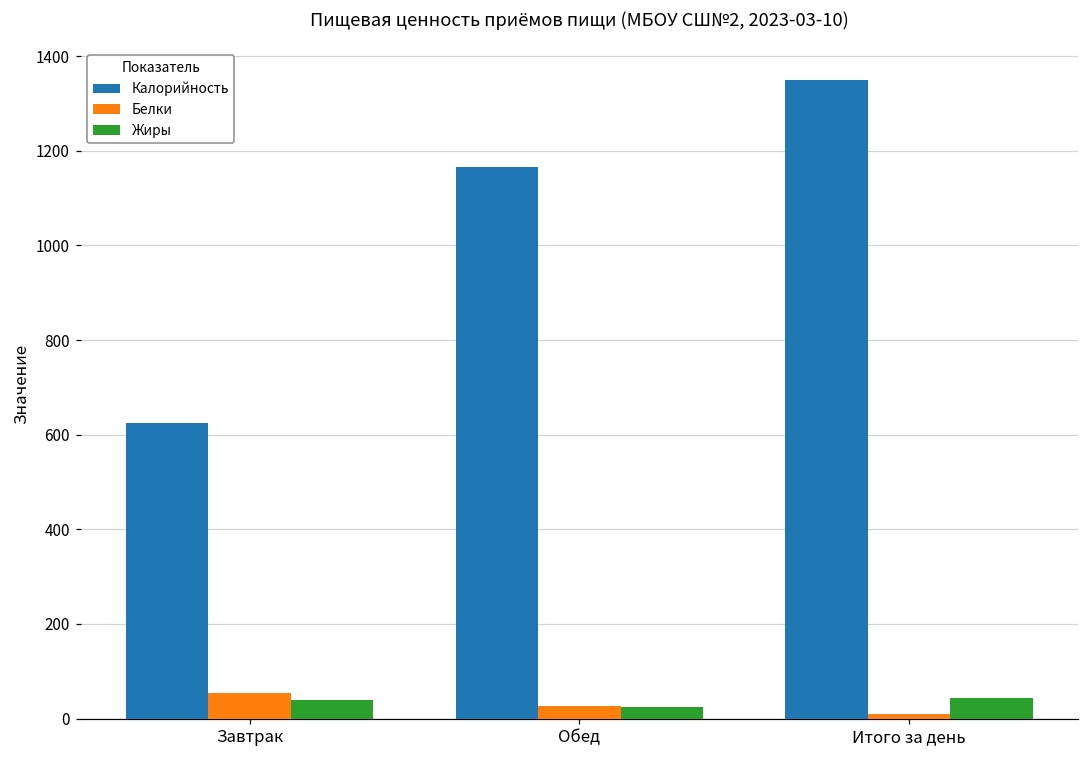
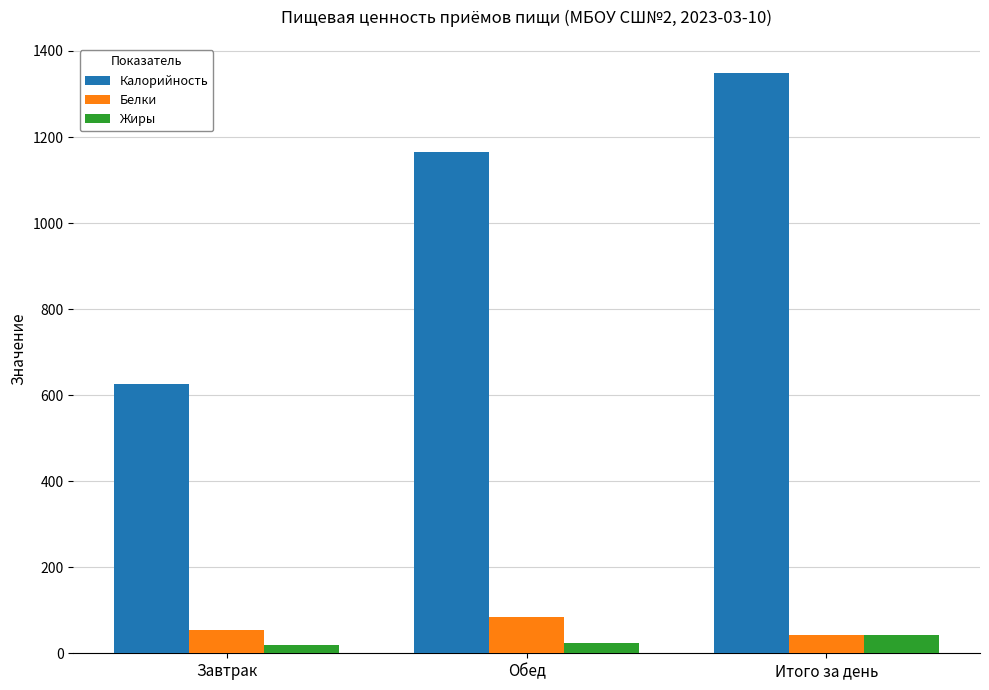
Жиры, Завтрак: 40 -> 20
Белки, Обед: 30 -> 80
Белки, Итого за день: 10 -> 40
